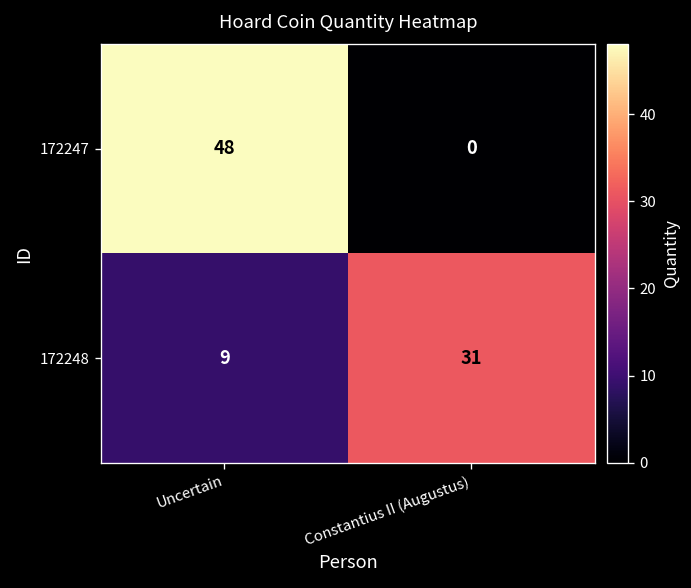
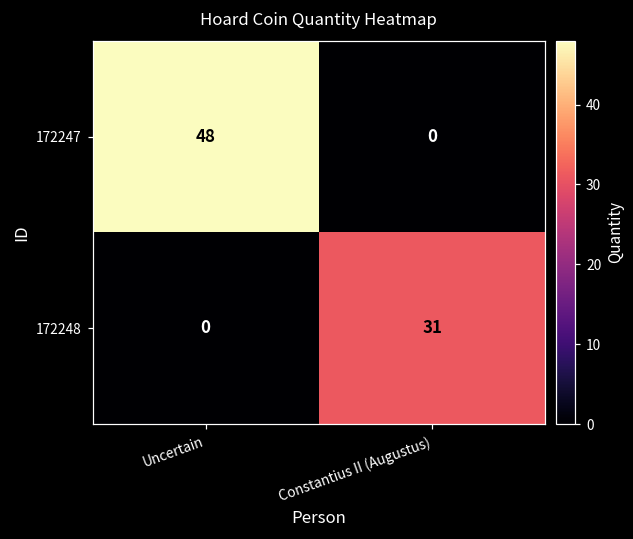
172248, Uncertain: 9 -> 0
